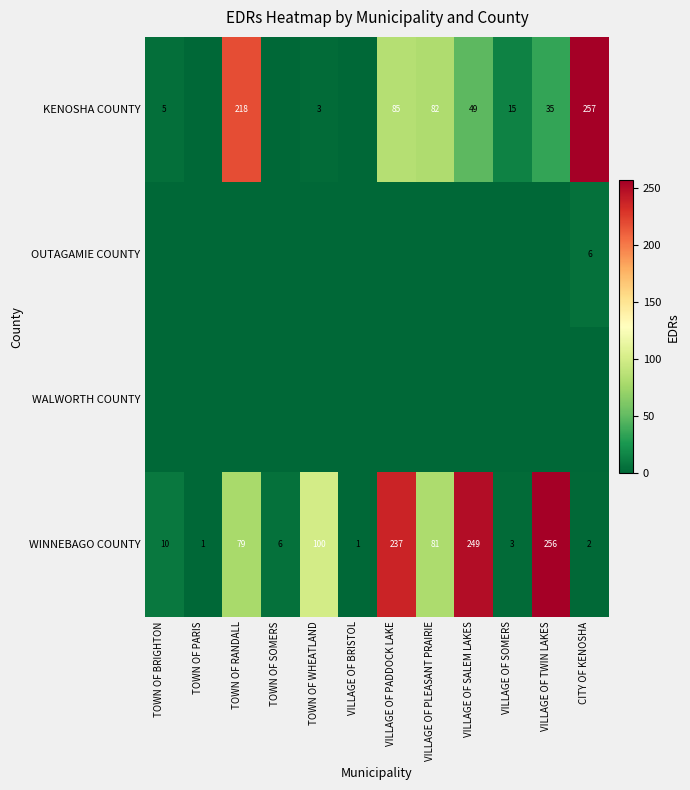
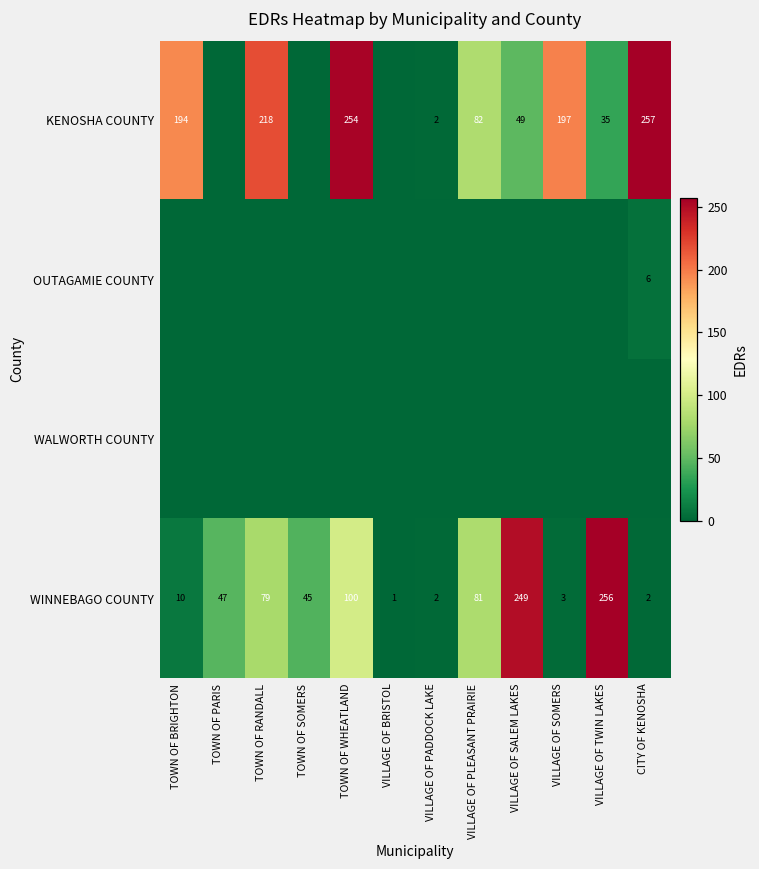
KENOSHA COUNTY, TOWN OF BRIGHTON: 5 -> 194
KENOSHA COUNTY, TOWN OF WHEATLAND: 3 -> 254
KENOSHA COUNTY, VILLAGE OF PADDOCK LAKE: 85 -> 2
KENOSHA COUNTY, VILLAGE OF SOMERS: 15 -> 197
WINNEBAGO COUNTY, TOWN OF PARIS: 1 -> 47
WINNEBAGO COUNTY, TOWN OF SOMERS: 6 -> 45
WINNEBAGO COUNTY, VILLAGE OF PADDOCK LAKE: 237 -> 2
